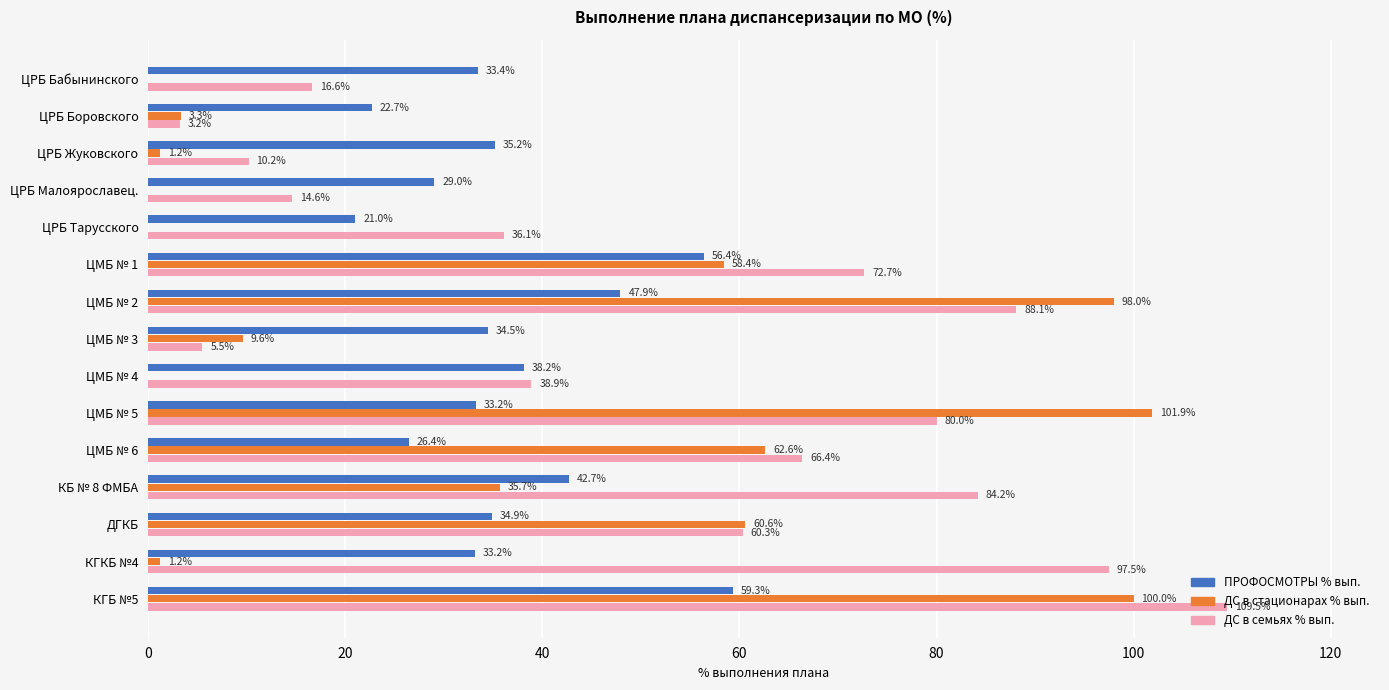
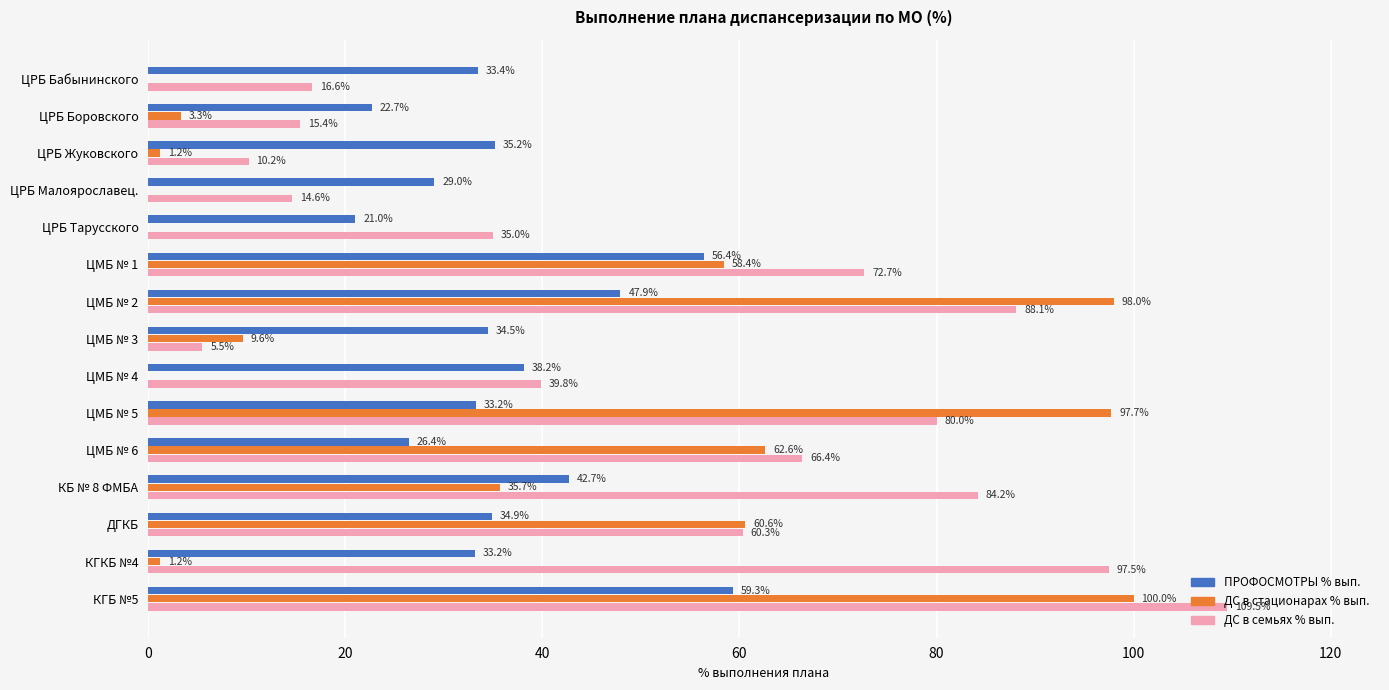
ДС в семьях % вып., ЦРБ Боровского: 3.2% -> 15.4%
ДС в семьях % вып., ЦРБ Тарусского: 36.1% -> 35.0%
ДС в семьях % вып., ЦМБ № 4: 38.9% -> 39.8%
ДС в стационарах % вып., ЦМБ № 5: 101.9% -> 97.7%
